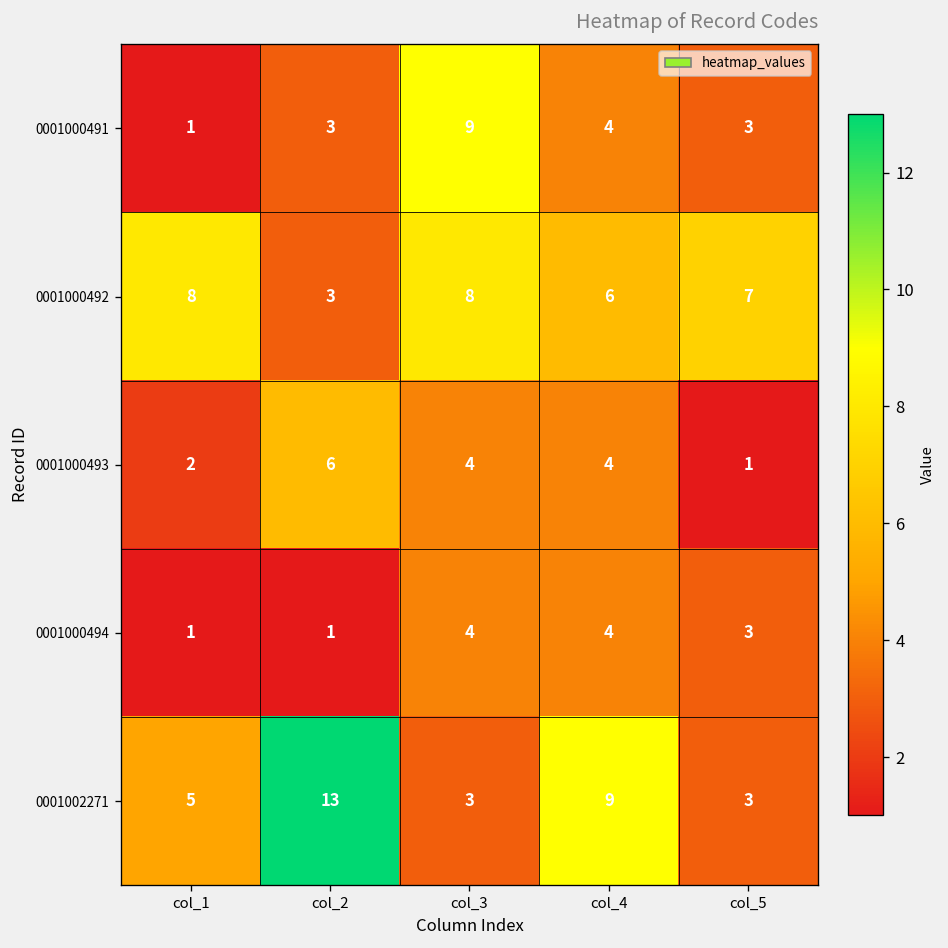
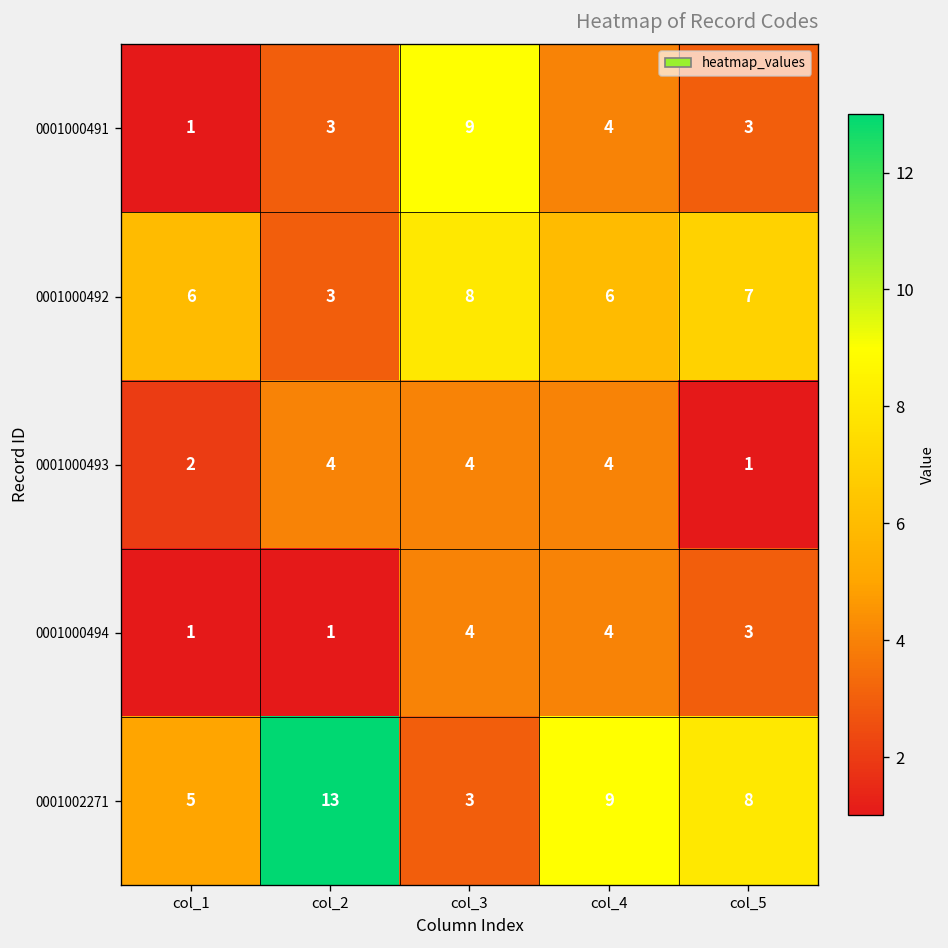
0001000492, col_1: 8 -> 6
0001000493, col_2: 6 -> 4
0001002271, col_5: 3 -> 8
